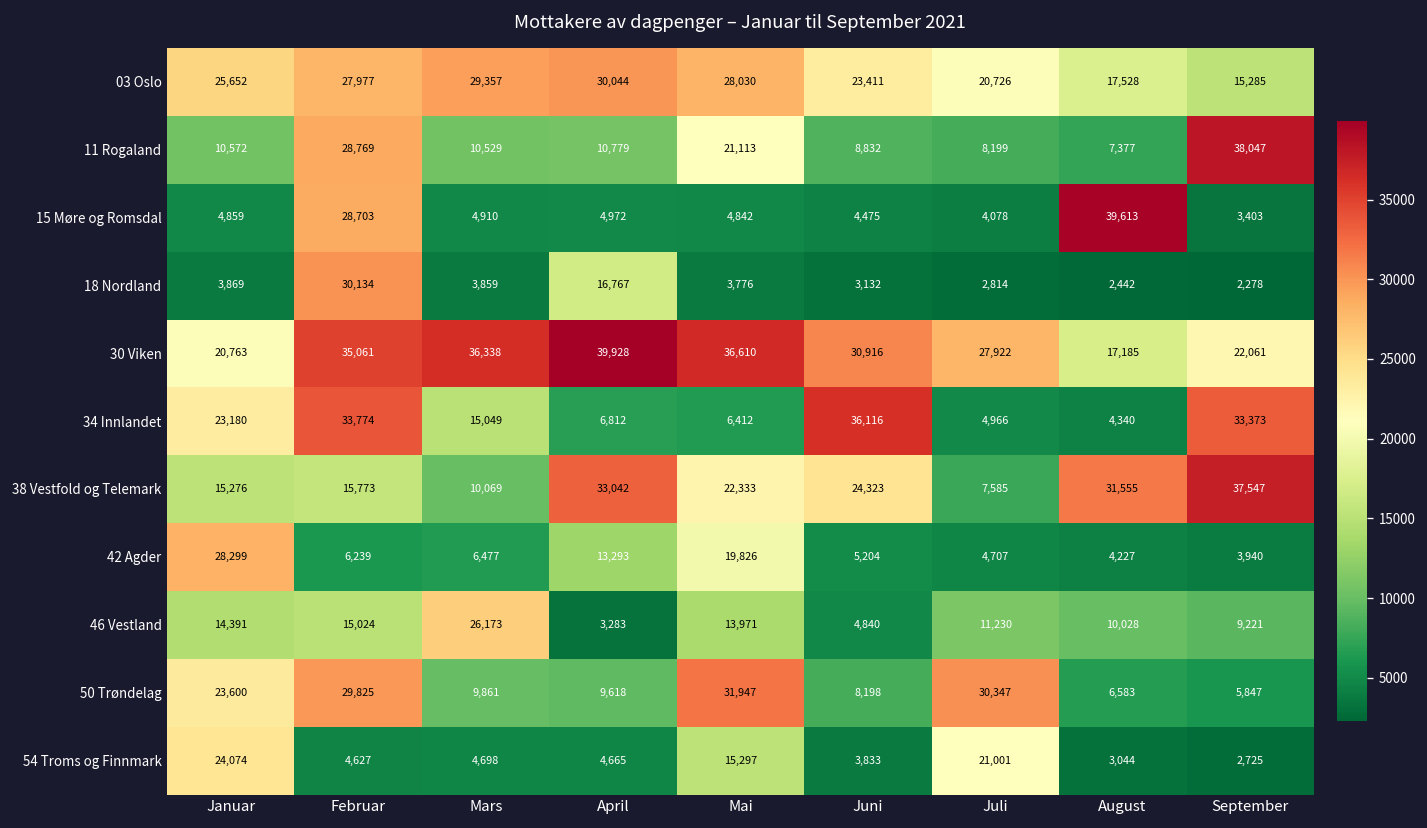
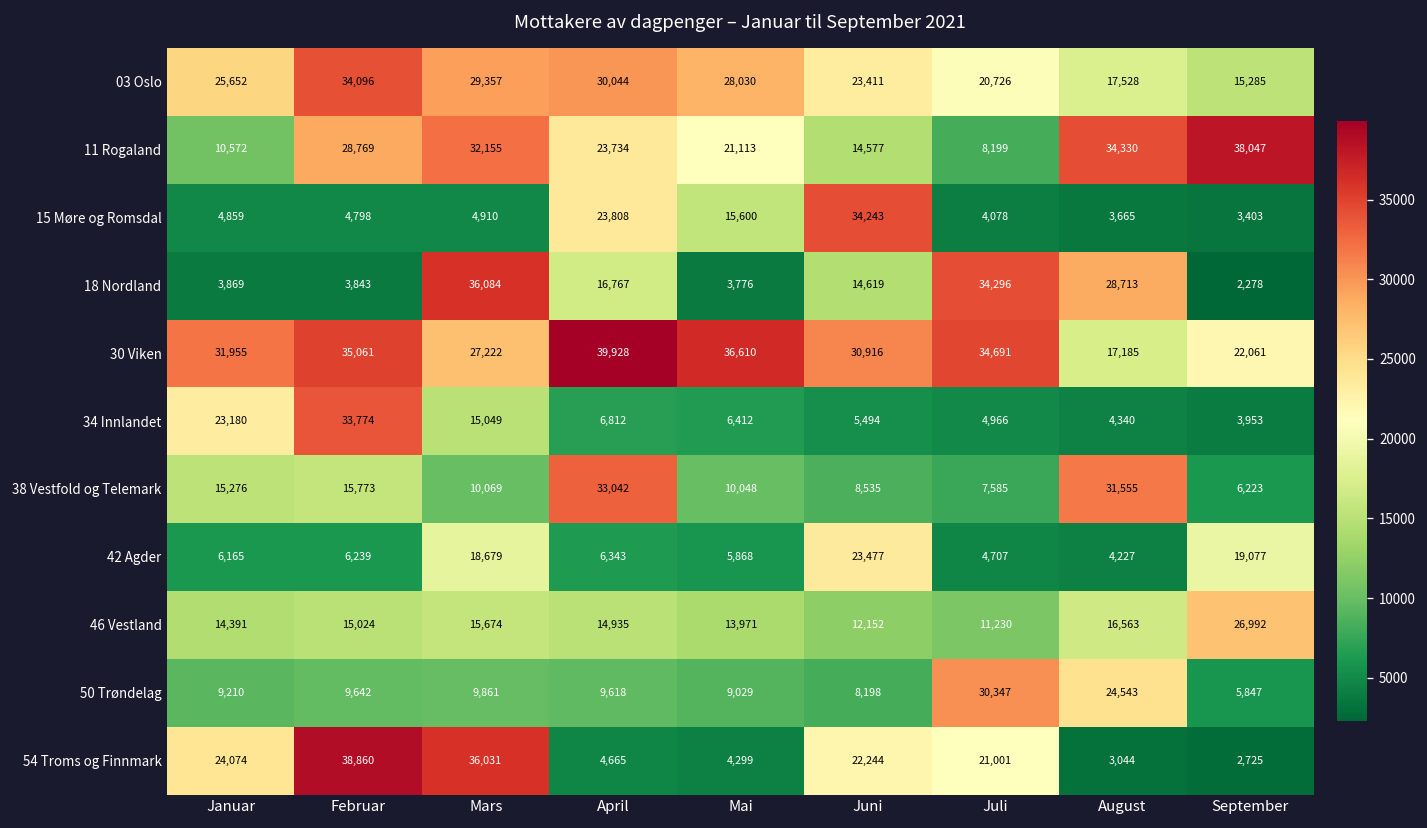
03 Oslo, Februar: 27,977 -> 34,096
11 Rogaland, Mars: 10,529 -> 32,155
11 Rogaland, April: 10,779 -> 23,734
11 Rogaland, Juni: 8,832 -> 14,577
11 Rogaland, August: 7,377 -> 34,330
15 Møre og Romsdal, Februar: 28,703 -> 4,798
15 Møre og Romsdal, April: 4,972 -> 23,808
15 Møre og Romsdal, Mai: 4,842 -> 15,600
15 Møre og Romsdal, Juni: 4,475 -> 34,243
15 Møre og Romsdal, August: 39,613 -> 3,665
18 Nordland, Februar: 30,134 -> 3,843
18 Nordland, Mars: 3,859 -> 36,084
18 Nordland, Juni: 3,132 -> 14,619
18 Nordland, Juli: 2,814 -> 34,296
18 Nordland, August: 2,442 -> 28,713
30 Viken, Januar: 20,763 -> 31,955
30 Viken, Mars: 36,338 -> 27,222
30 Viken, Juli: 27,922 -> 34,691
34 Innlandet, Juni: 36,116 -> 5,494
34 Innlandet, September: 33,373 -> 3,953
38 Vestfold og Telemark, Mai: 22,333 -> 10,048
38 Vestfold og Telemark, Juni: 24,323 -> 8,535
38 Vestfold og Telemark, September: 37,547 -> 6,223
42 Agder, Januar: 28,299 -> 6,165
42 Agder, Mars: 6,477 -> 18,679
42 Agder, April: 13,293 -> 6,343
42 Agder, Mai: 19,826 -> 5,868
42 Agder, Juni: 5,204 -> 23,477
42 Agder, September: 3,940 -> 19,077
46 Vestland, Mars: 26,173 -> 15,674
46 Vestland, April: 3,283 -> 14,935
46 Vestland, Juni: 4,840 -> 12,152
46 Vestland, August: 10,028 -> 16,563
46 Vestland, September: 9,221 -> 26,992
50 Trøndelag, Januar: 23,600 -> 9,210
50 Trøndelag, Februar: 29,825 -> 9,642
50 Trøndelag, Mai: 31,947 -> 9,029
50 Trøndelag, August: 6,583 -> 24,543
54 Troms og Finnmark, Februar: 4,627 -> 38,860
54 Troms og Finnmark, Mars: 4,698 -> 36,031
54 Troms og Finnmark, Mai: 15,297 -> 4,299
54 Troms og Finnmark, Juni: 3,833 -> 22,244
